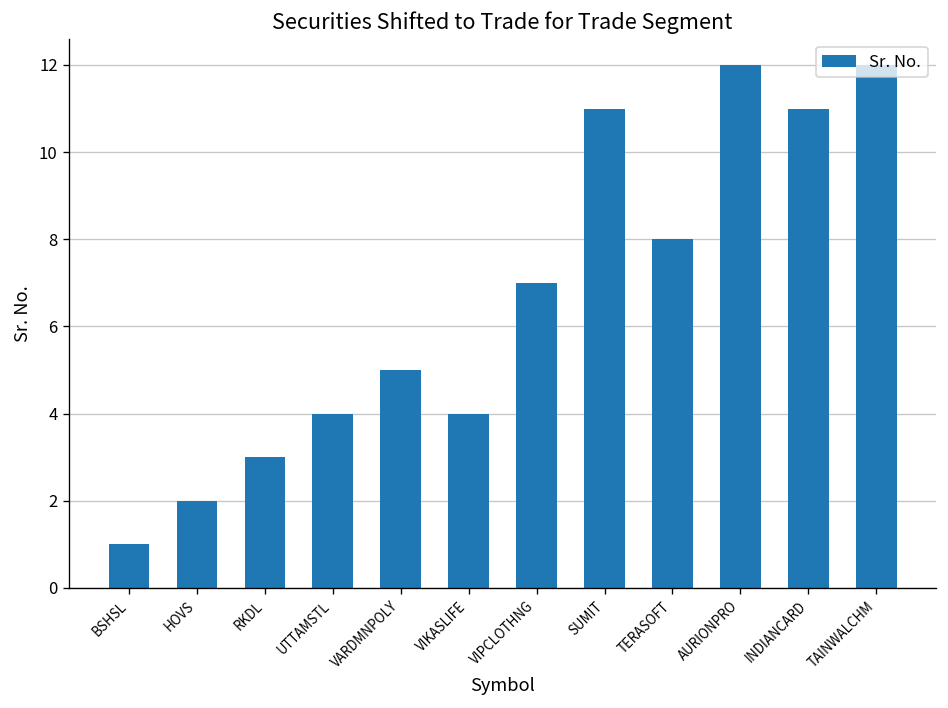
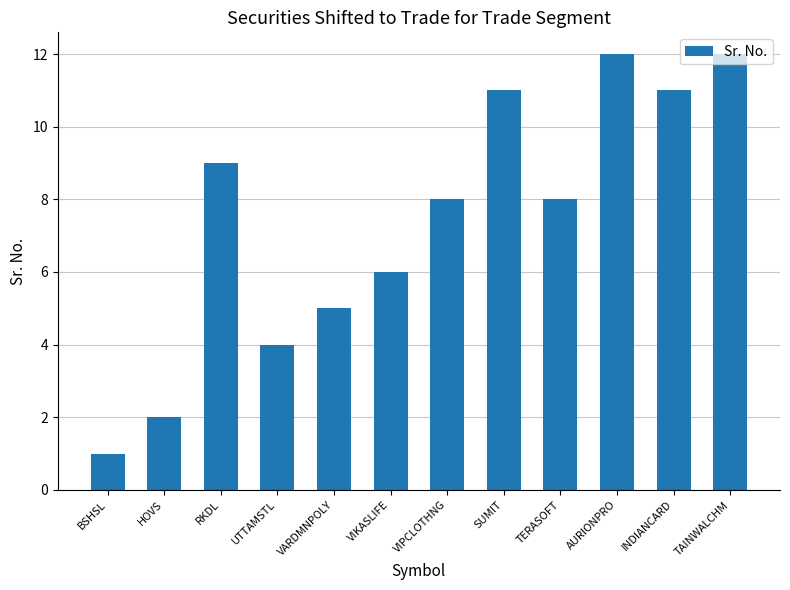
RKDL: 3 -> 9
VIKASLIFE: 4 -> 6
VIPCLOTHNG: 7 -> 8
